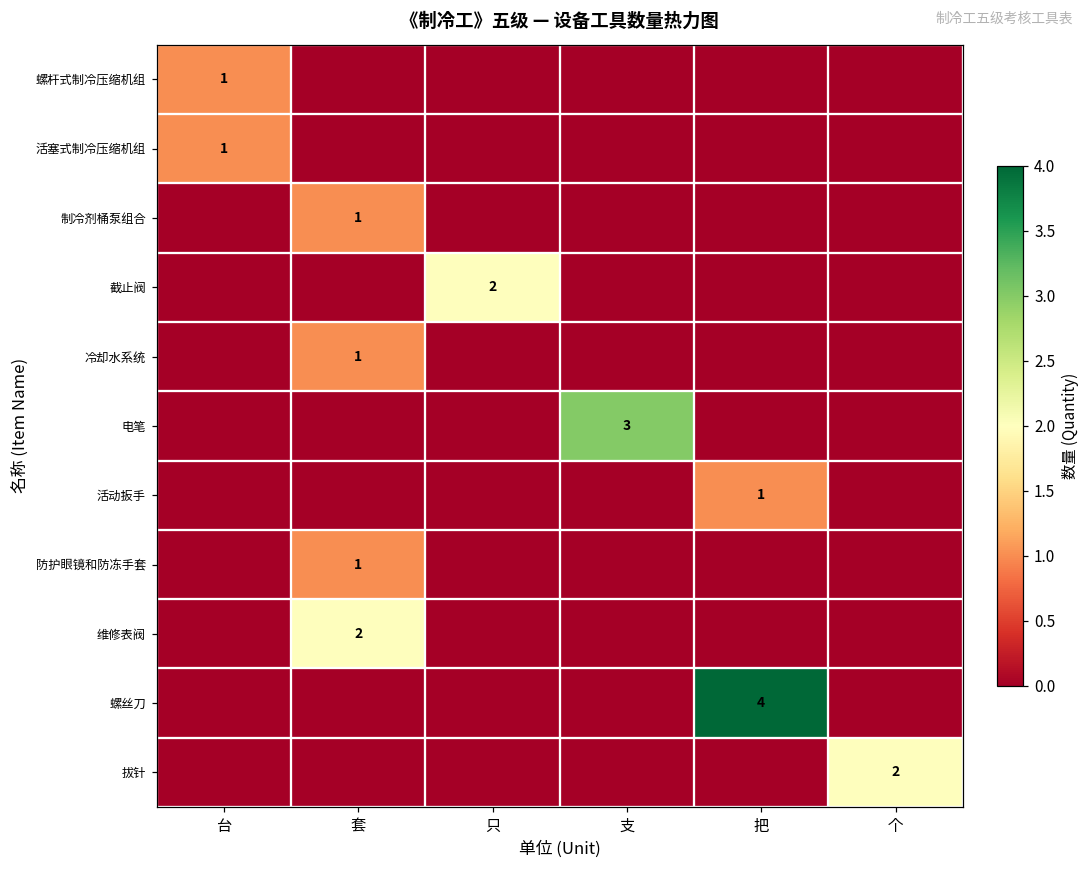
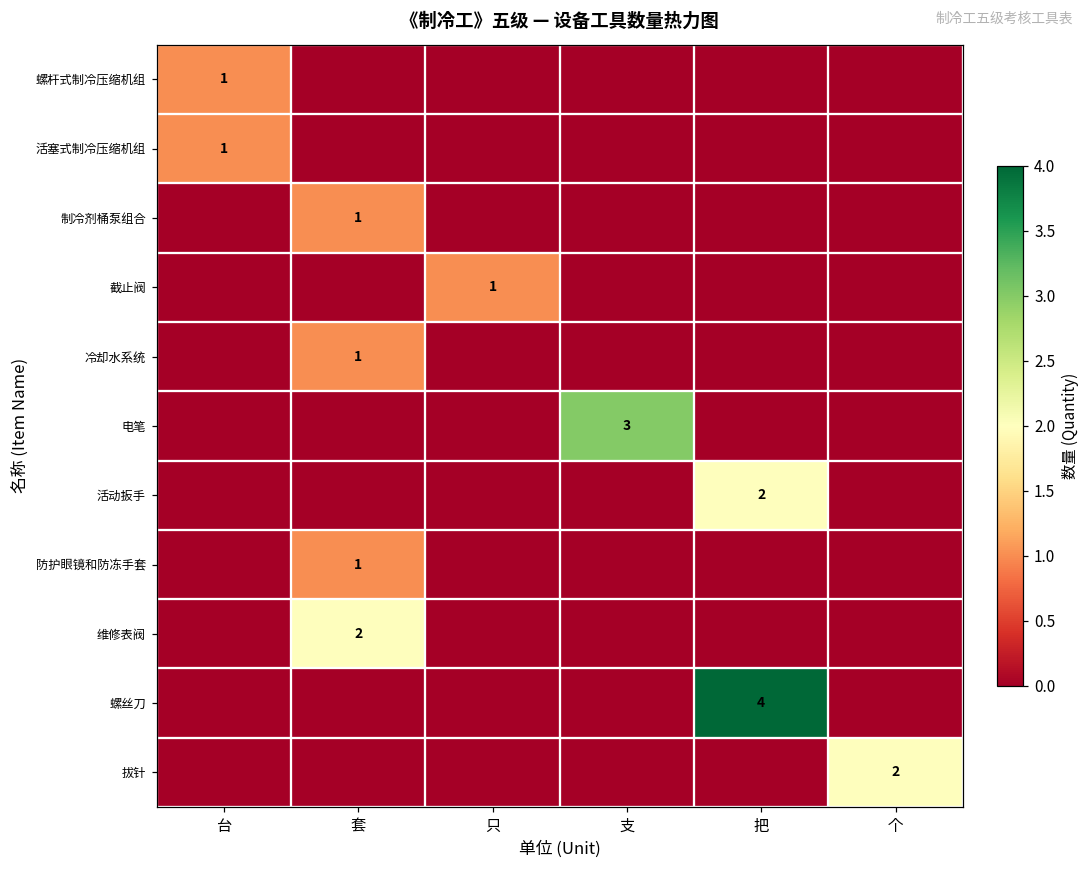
截止阀, 只: 2 -> 1
活动扳手, 把: 1 -> 2
